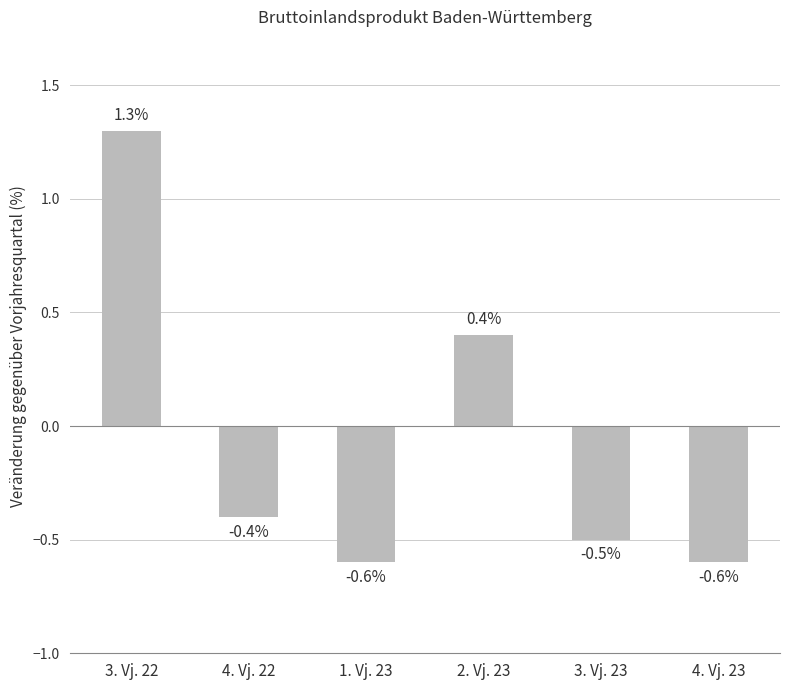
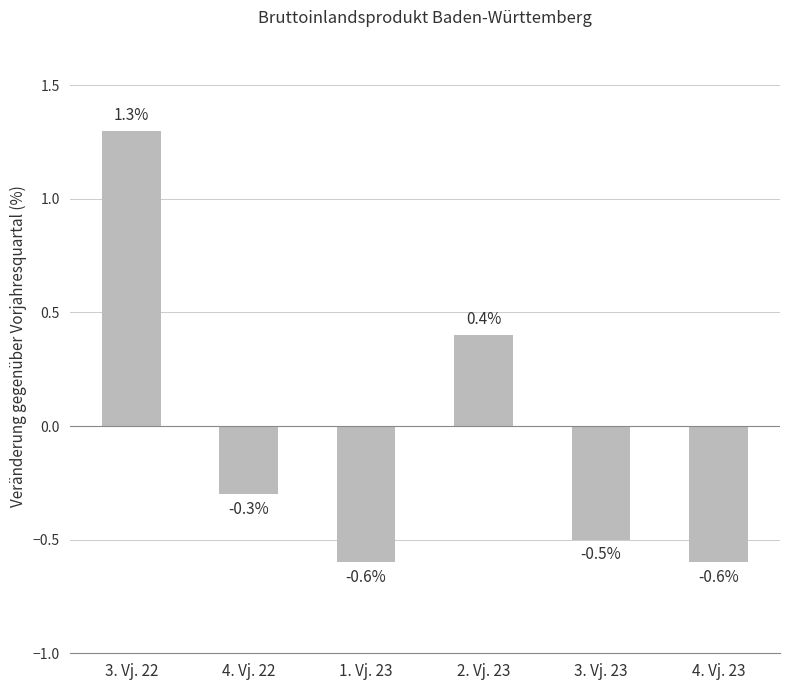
4. Vj. 22: -0.4% -> -0.3%
